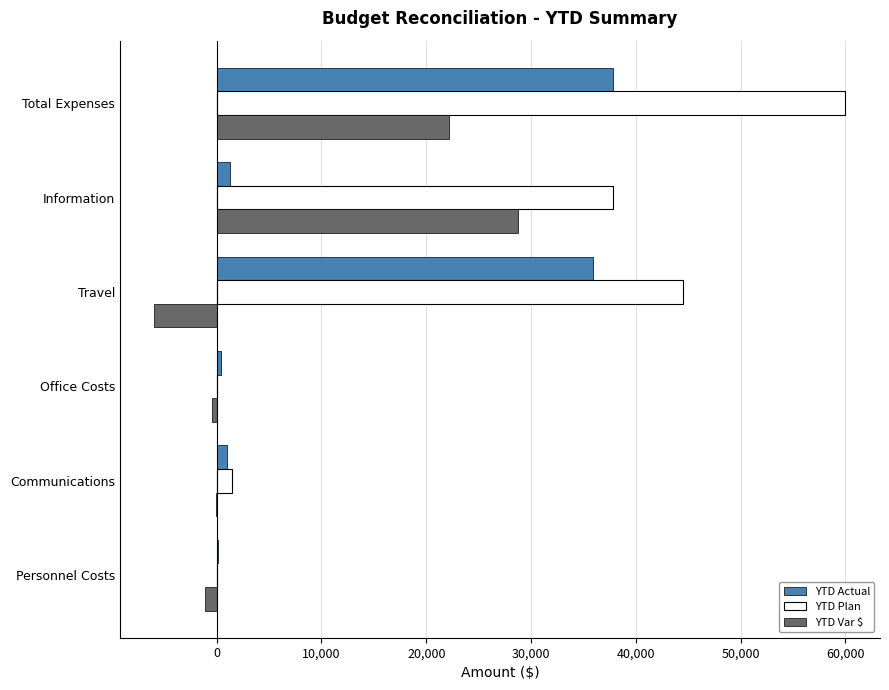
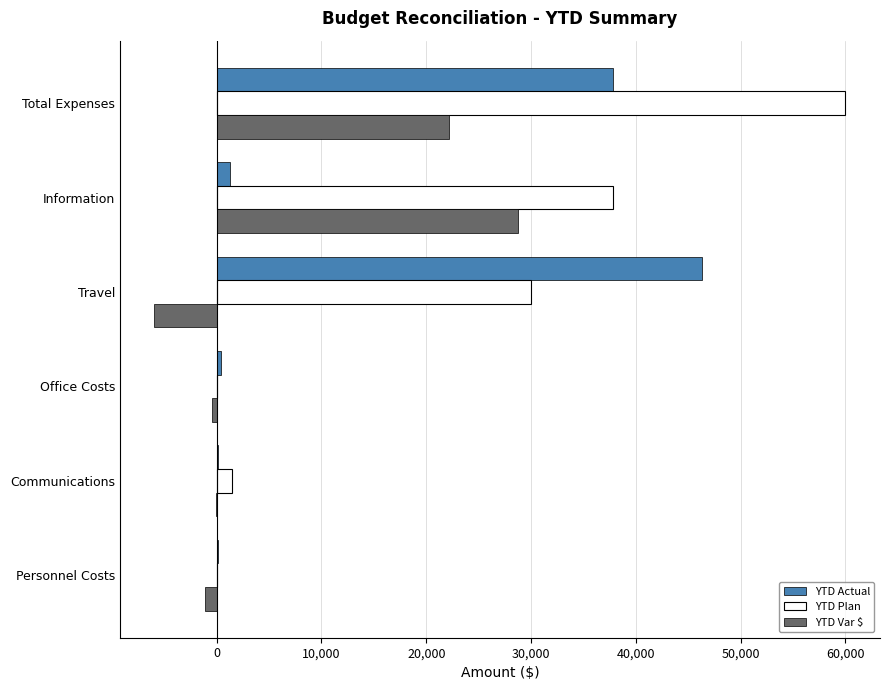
YTD Actual, Travel: 35,900 -> 46,300
YTD Plan, Travel: 44,500 -> 30,000
YTD Actual, Communications: 1,000 -> 100
